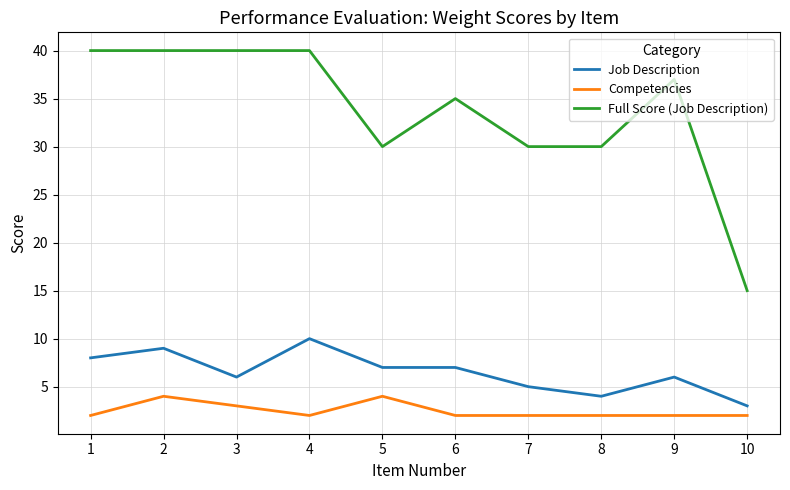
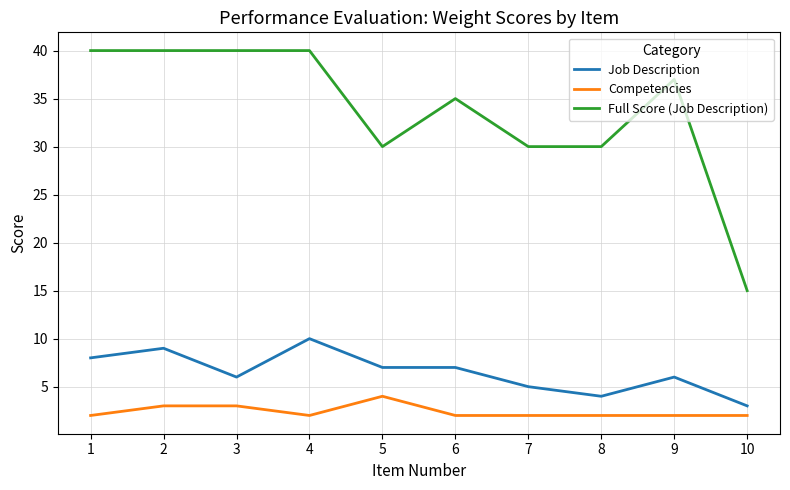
Competencies, 2: 4 -> 3
